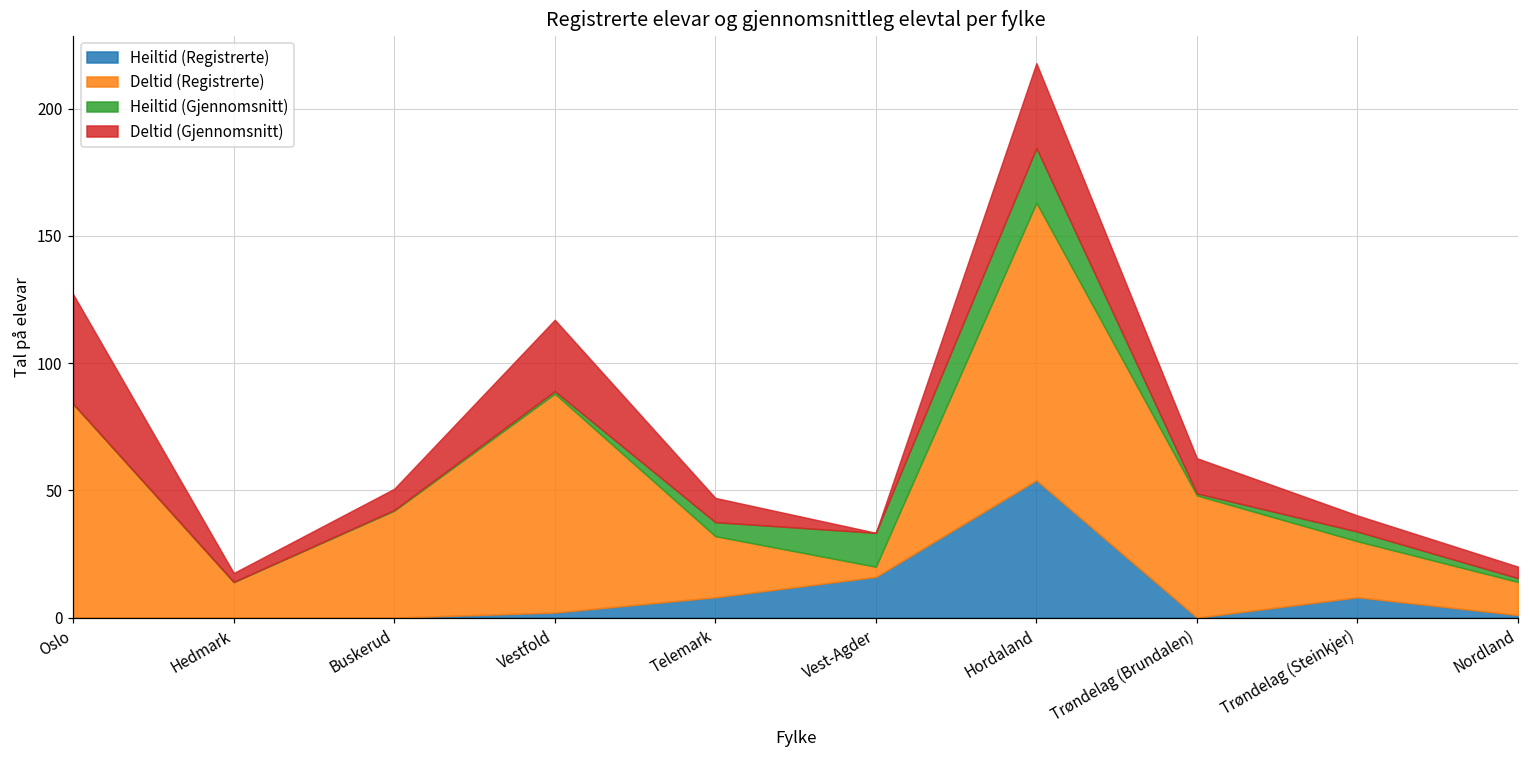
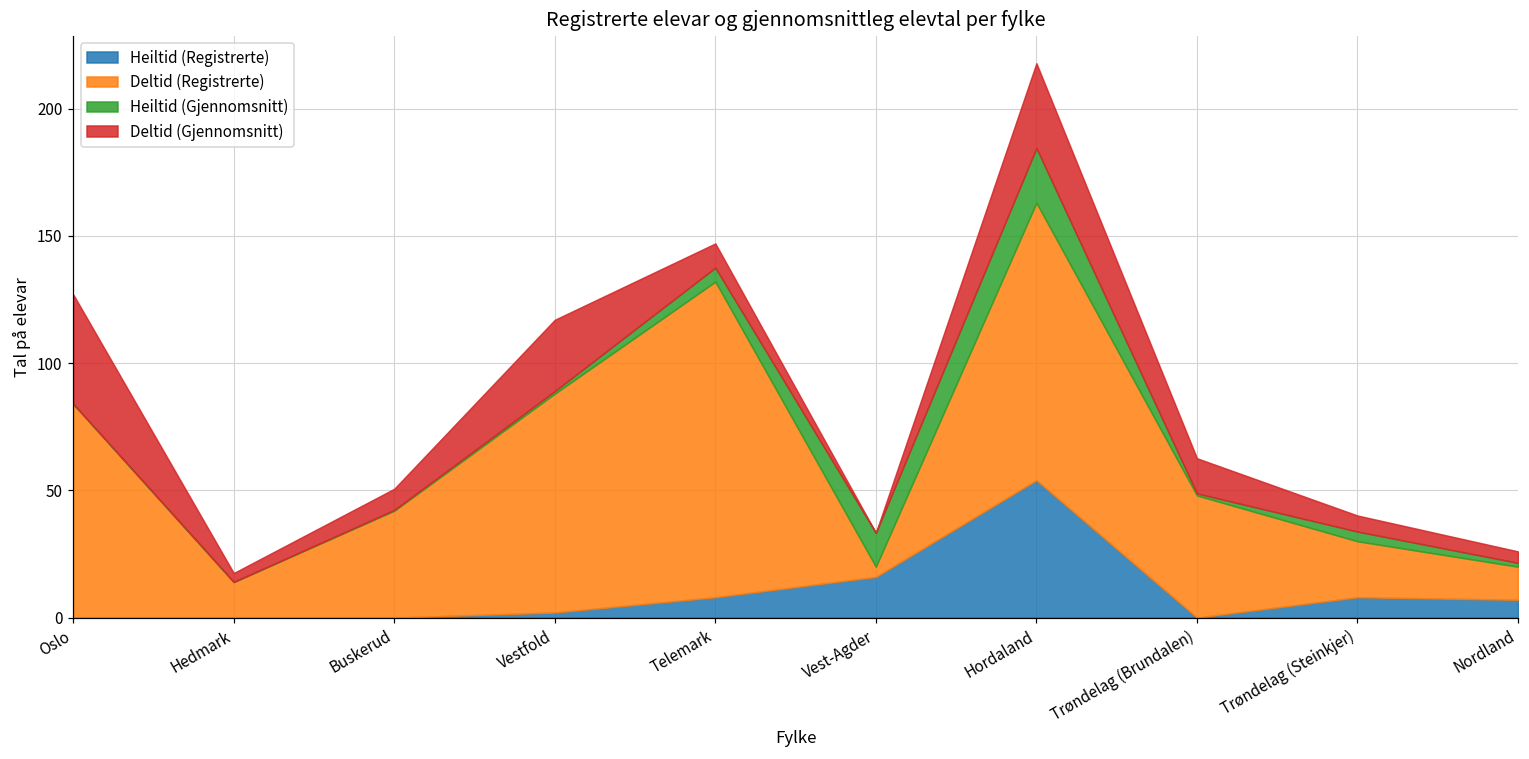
Deltid (Registrerte), Telemark: 24 -> 124
Heiltid (Registrerte), Nordland: 1 -> 7
